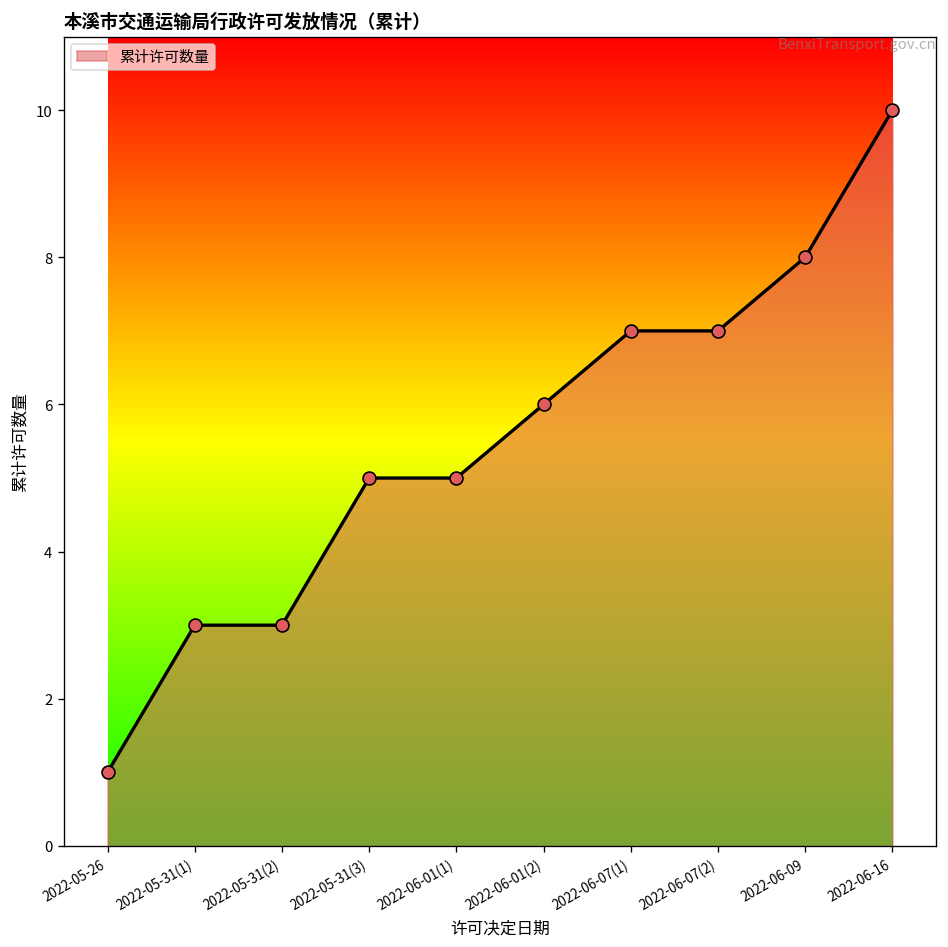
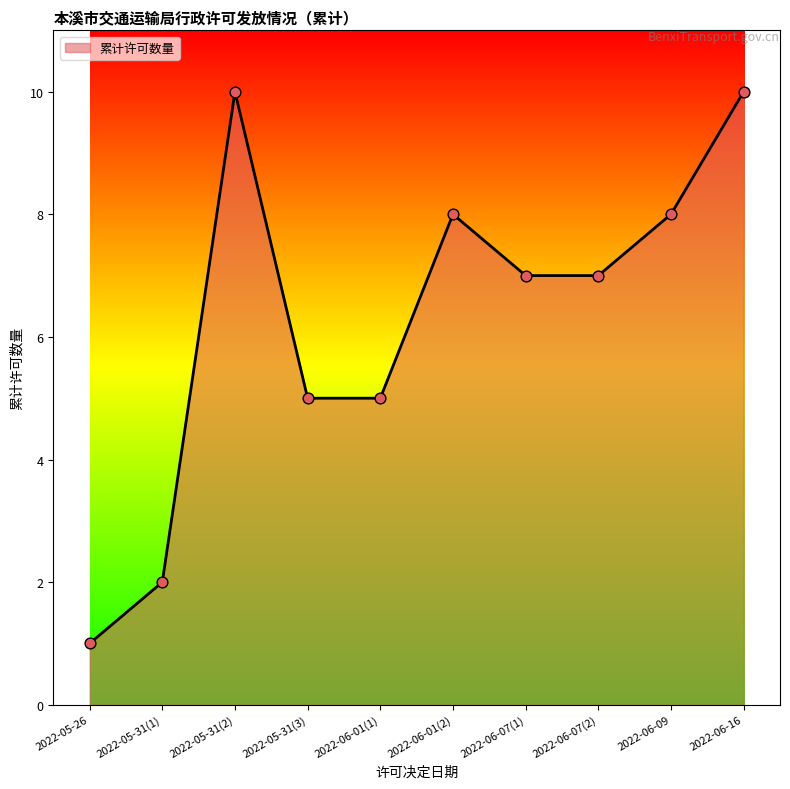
2022-05-31(1): 3 -> 2
2022-05-31(2): 3 -> 10
2022-06-01(2): 6 -> 8
